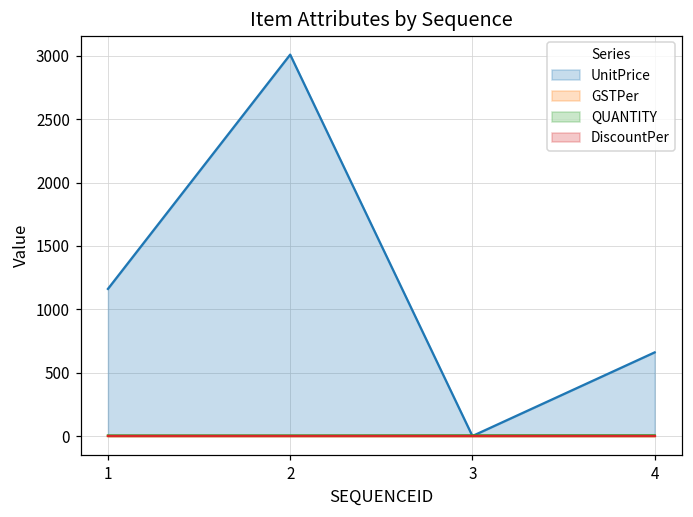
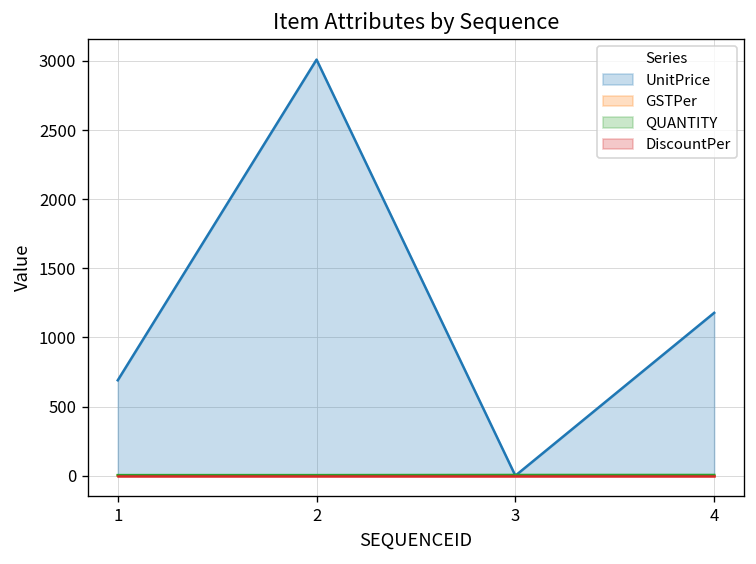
UnitPrice, 1: 1160 -> 690
UnitPrice, 4: 660 -> 1180
